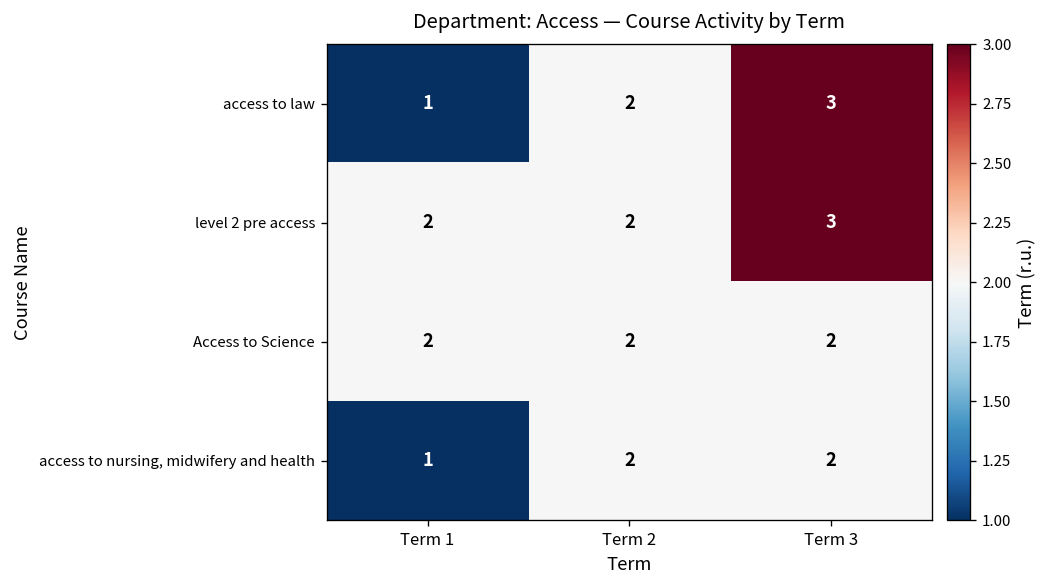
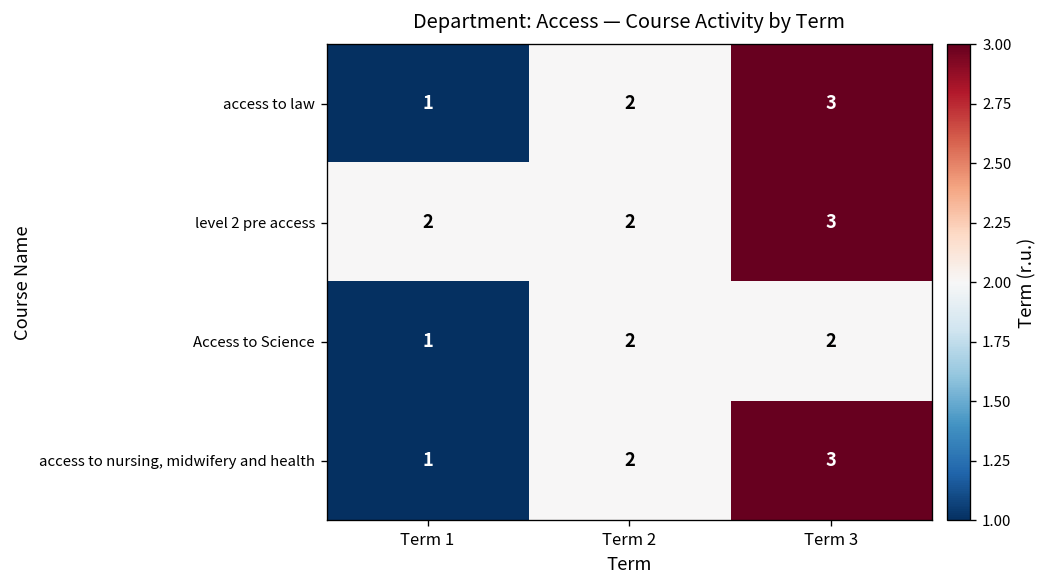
Access to Science, Term 1: 2 -> 1
access to nursing, midwifery and health, Term 3: 2 -> 3
